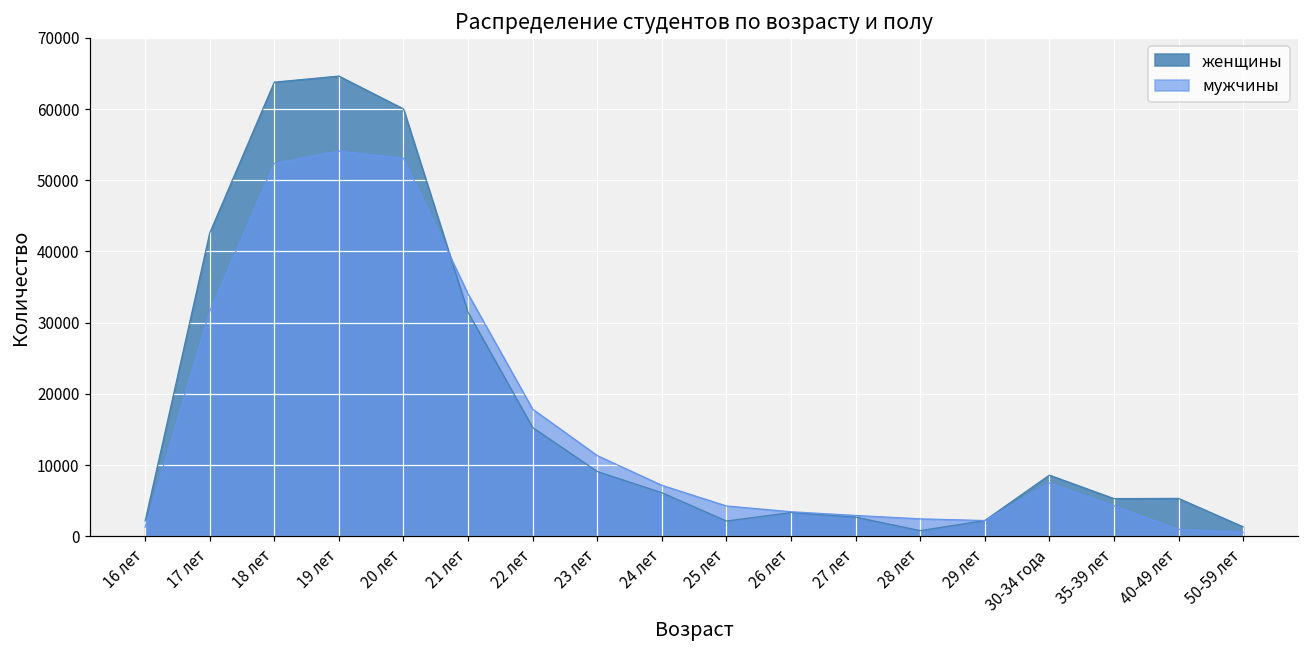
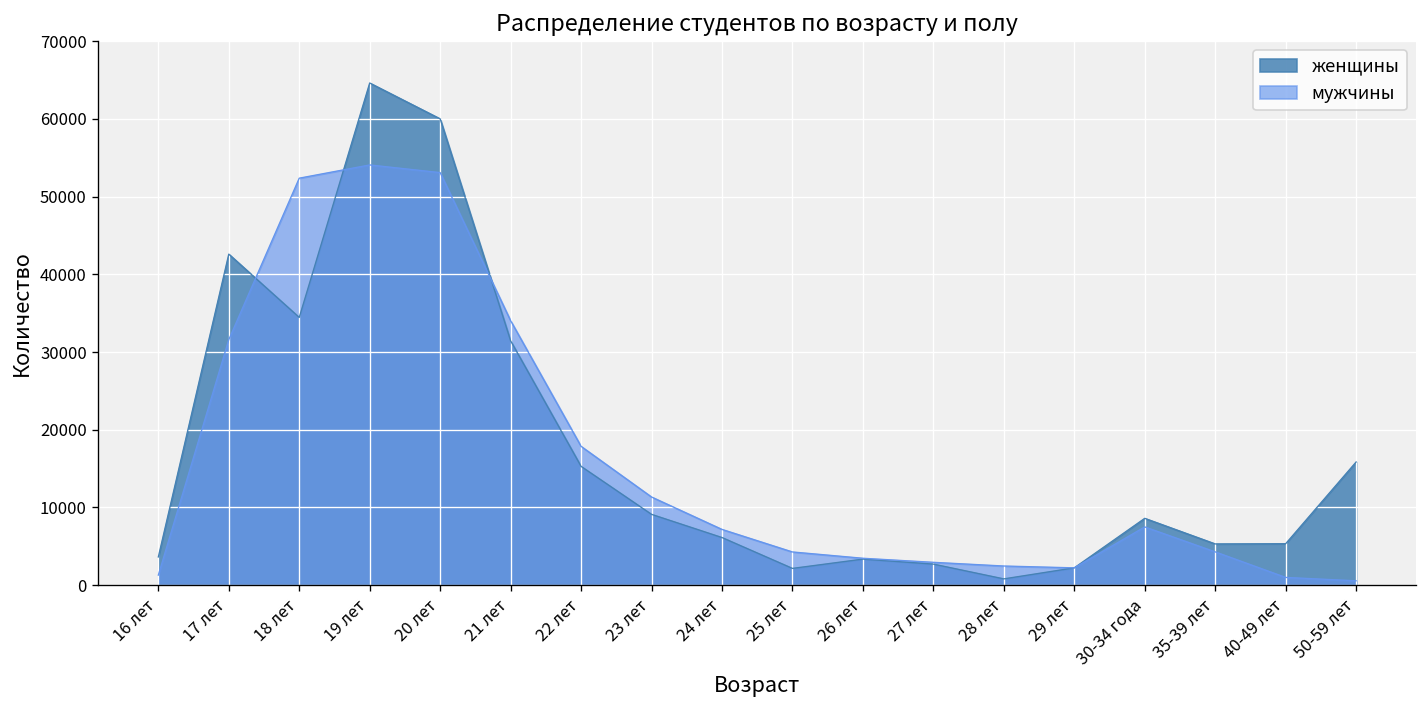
женщины, 16 лет: 2000 -> 4000
женщины, 18 лет: 64000 -> 34000
женщины, 50-59 лет: 1000 -> 16000
